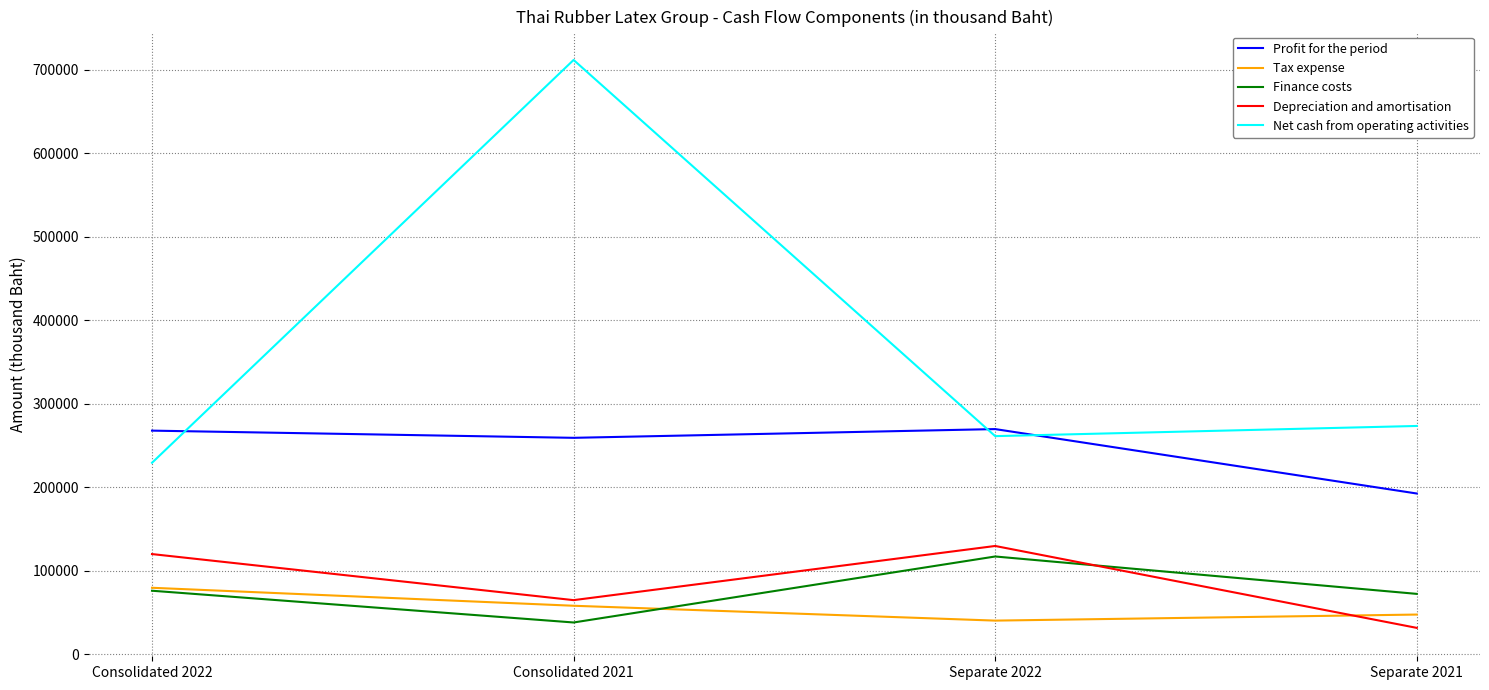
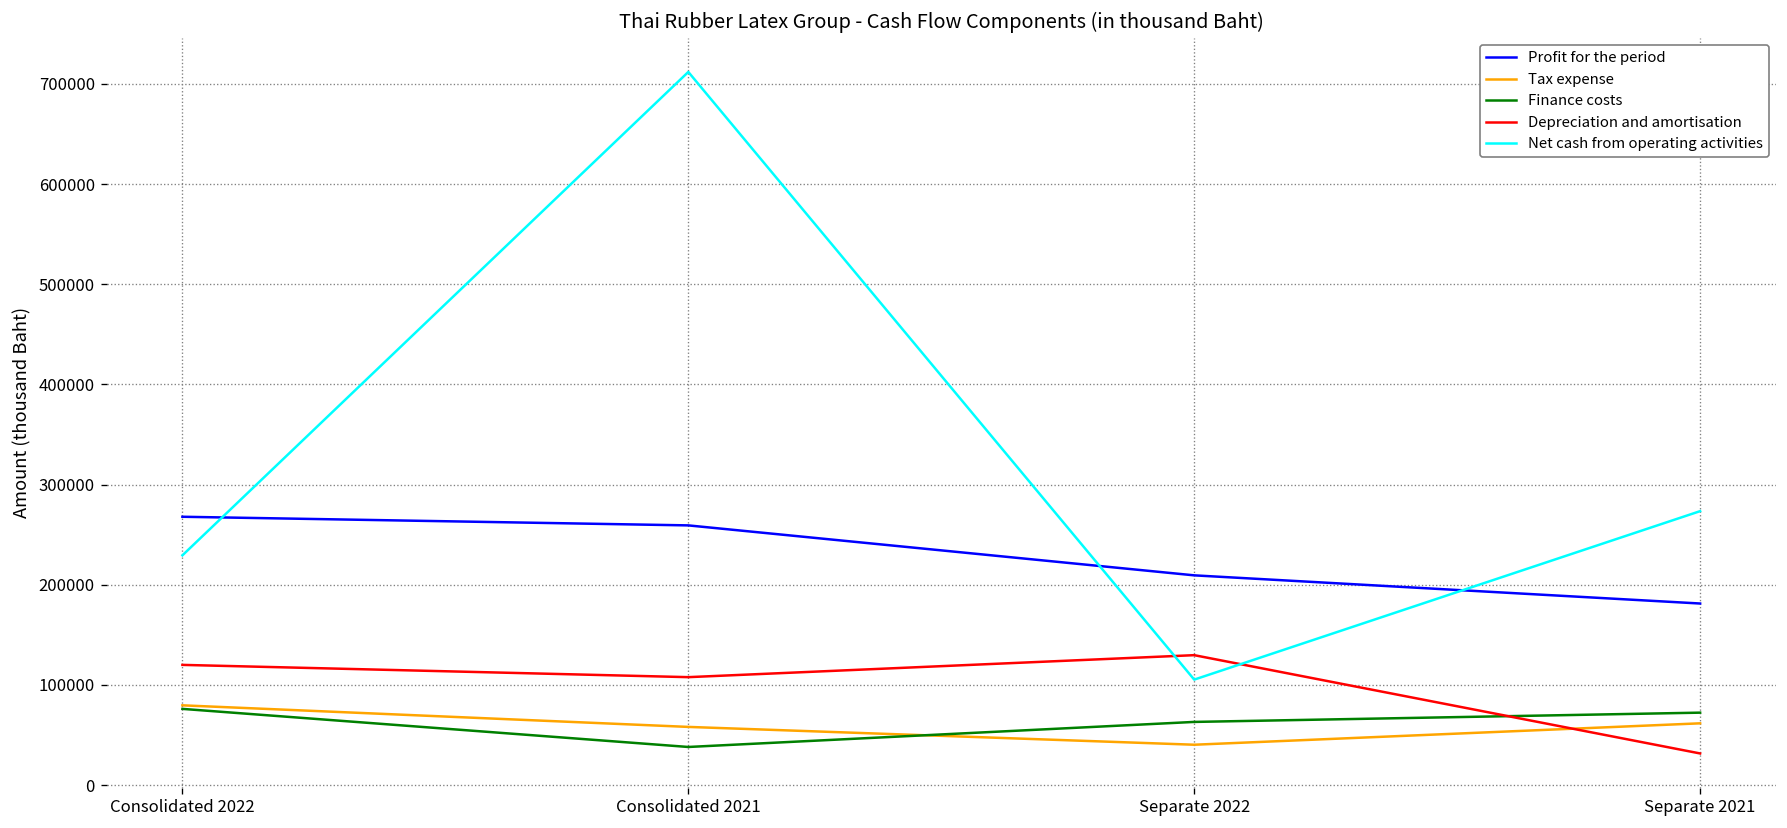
Depreciation and amortisation, Consolidated 2021: 60000 -> 110000
Profit for the period, Separate 2022: 270000 -> 210000
Finance costs, Separate 2022: 120000 -> 60000
Net cash from operating activities, Separate 2022: 260000 -> 110000
Profit for the period, Separate 2021: 190000 -> 180000
Tax expense, Separate 2021: 50000 -> 60000
